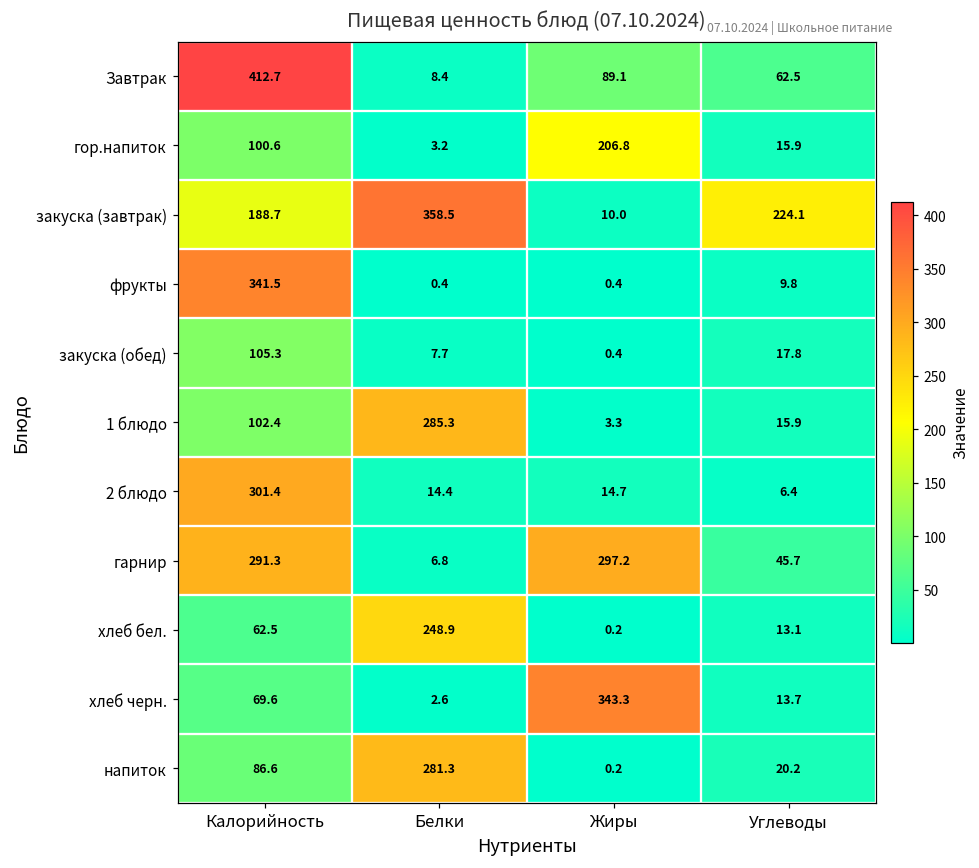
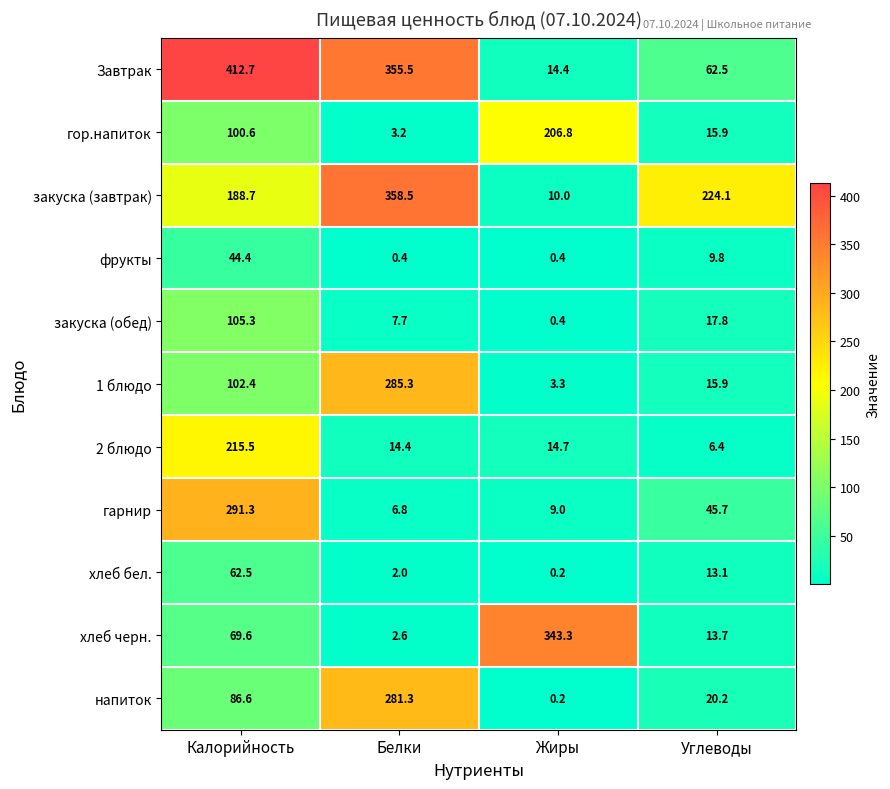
Завтрак, Белки: 8.4 -> 355.5
Завтрак, Жиры: 89.1 -> 14.4
фрукты, Калорийность: 341.5 -> 44.4
2 блюдо, Калорийность: 301.4 -> 215.5
гарнир, Жиры: 297.2 -> 9.0
хлеб бел., Белки: 248.9 -> 2.0
